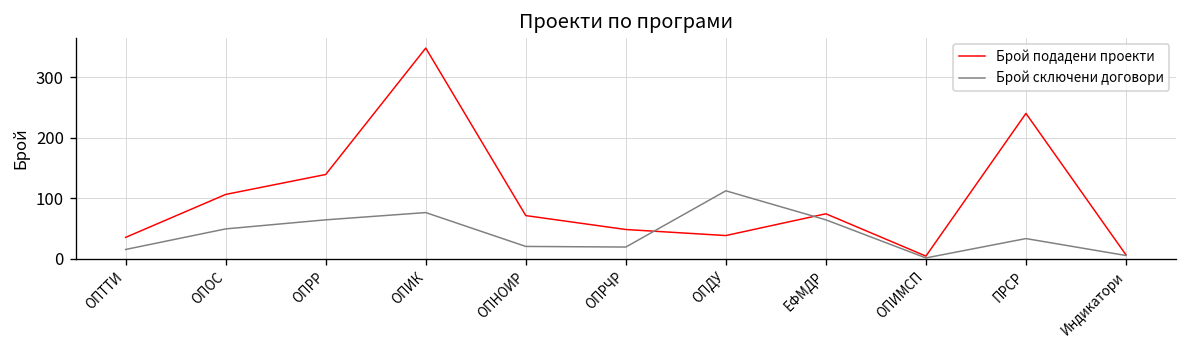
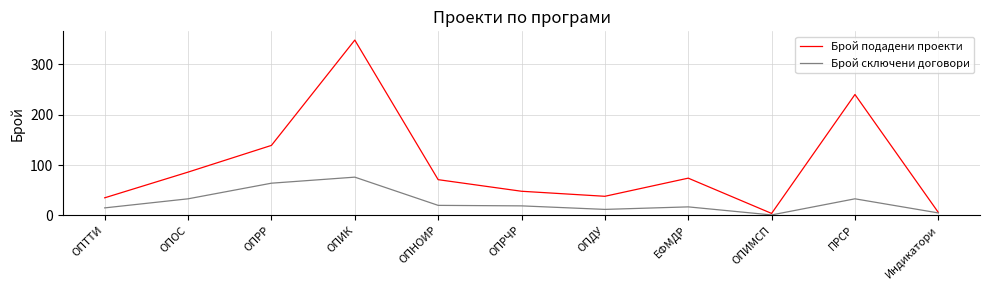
Брой подадени проекти, ОПОС: 110 -> 90
Брой сключени договори, ОПОС: 50 -> 30
Брой сключени договори, ОПДУ: 110 -> 10
Брой сключени договори, ЕФМДР: 60 -> 20
